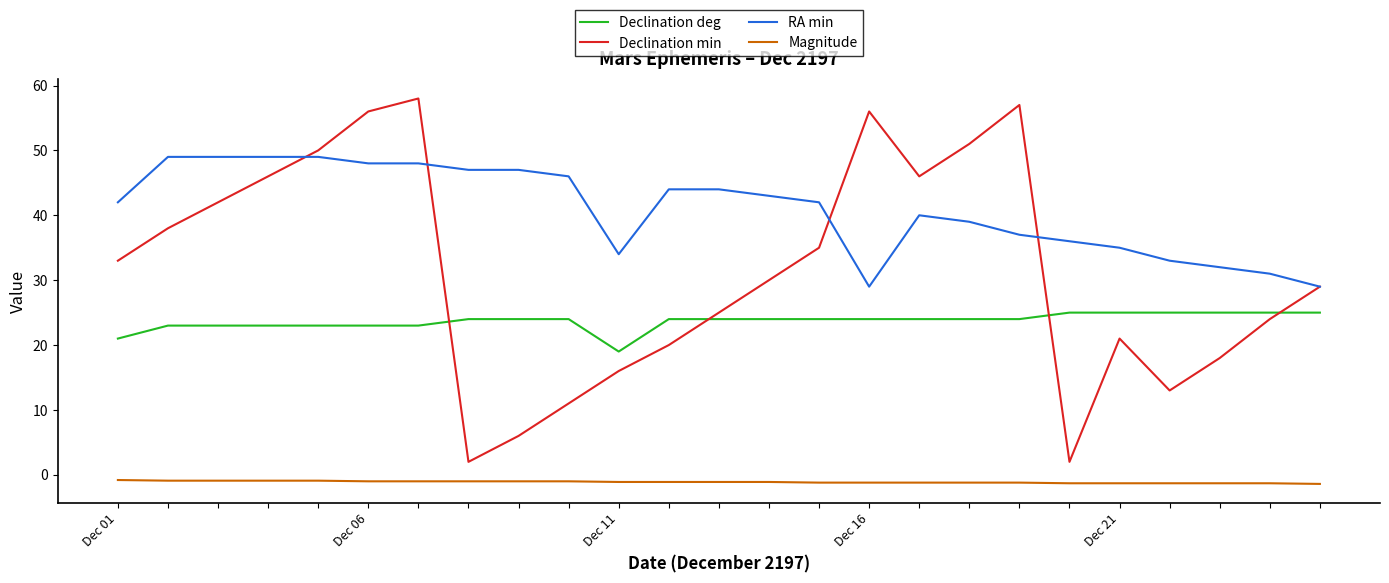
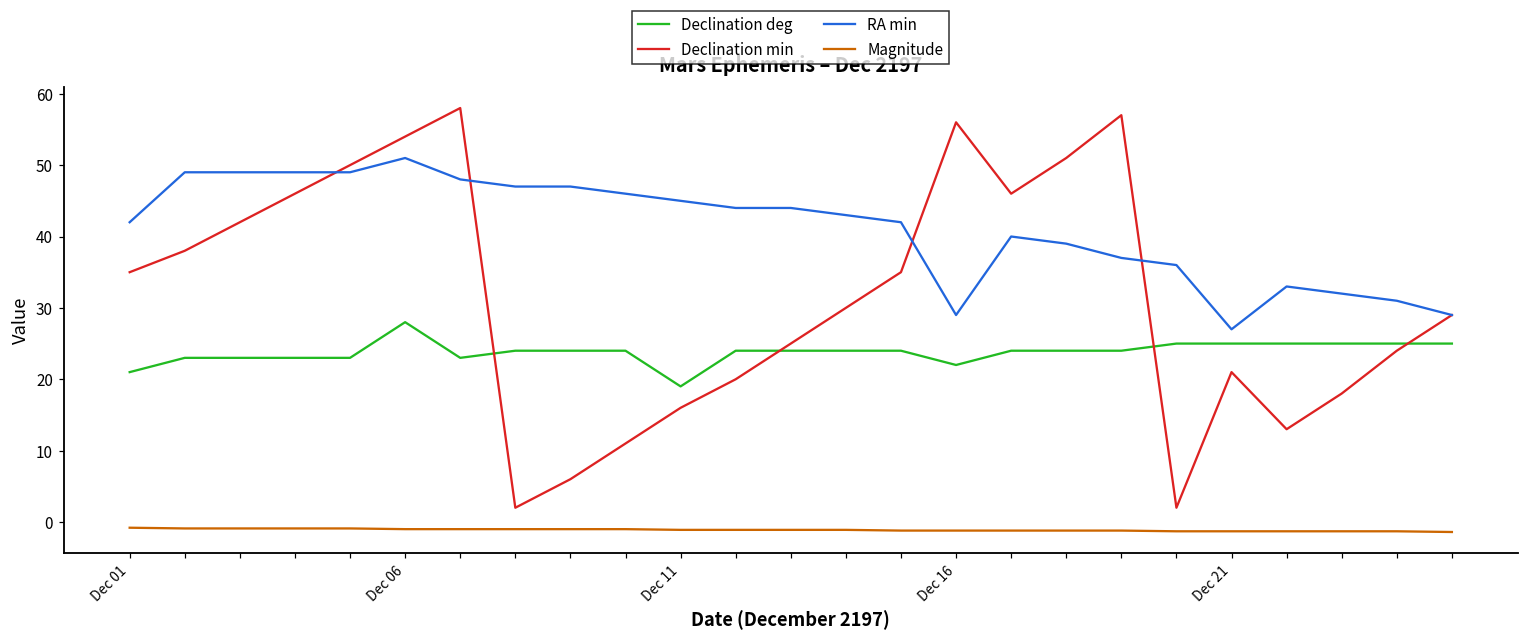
Declination min, Dec 01: 33 -> 35
Declination deg, Dec 06: 23 -> 28
Declination min, Dec 06: 56 -> 54
RA min, Dec 06: 48 -> 51
RA min, Dec 11: 34 -> 45
Declination deg, Dec 16: 24 -> 22
RA min, Dec 21: 35 -> 27
